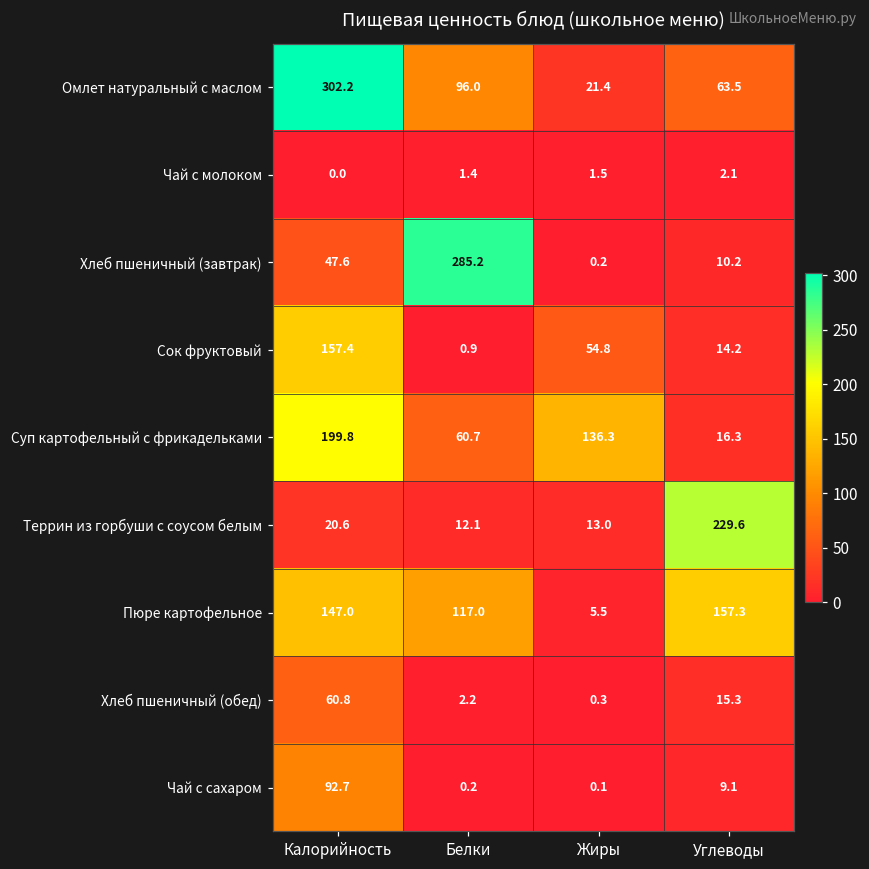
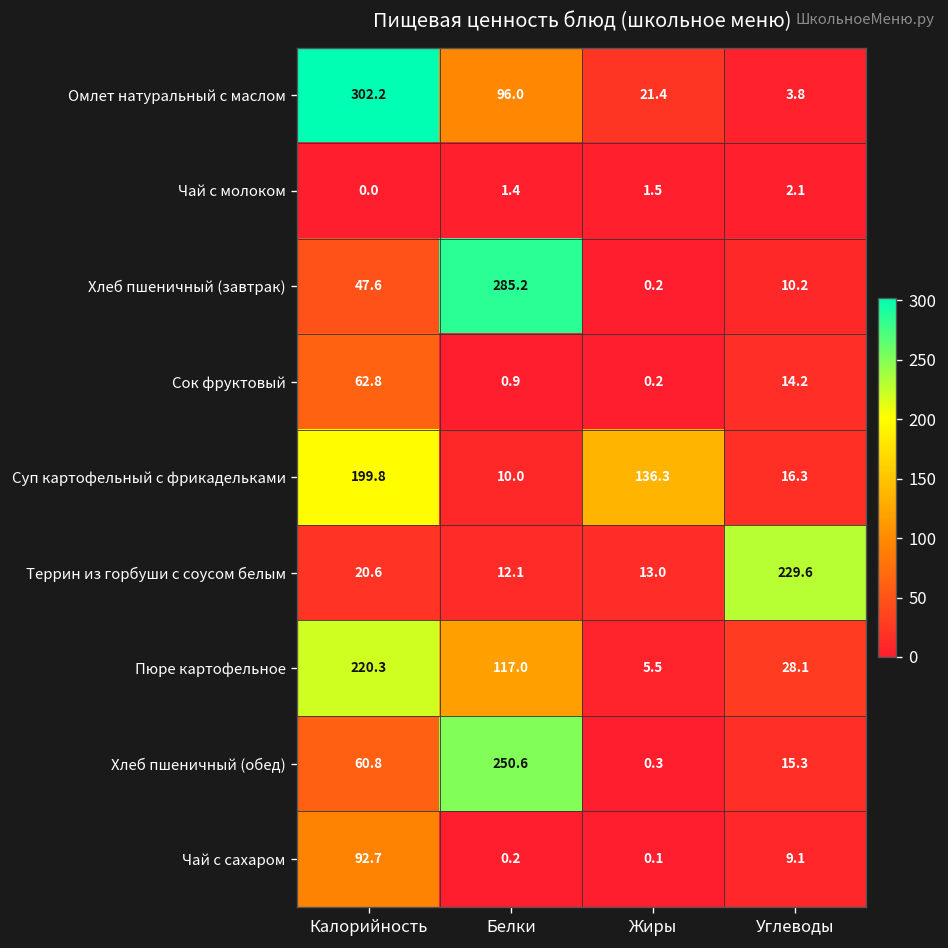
Омлет натуральный с маслом, Углеводы: 63.5 -> 3.8
Сок фруктовый, Калорийность: 157.4 -> 62.8
Сок фруктовый, Жиры: 54.8 -> 0.2
Суп картофельный с фрикадельками, Белки: 60.7 -> 10.0
Пюре картофельное, Калорийность: 147.0 -> 220.3
Пюре картофельное, Углеводы: 157.3 -> 28.1
Хлеб пшеничный (обед), Белки: 2.2 -> 250.6
